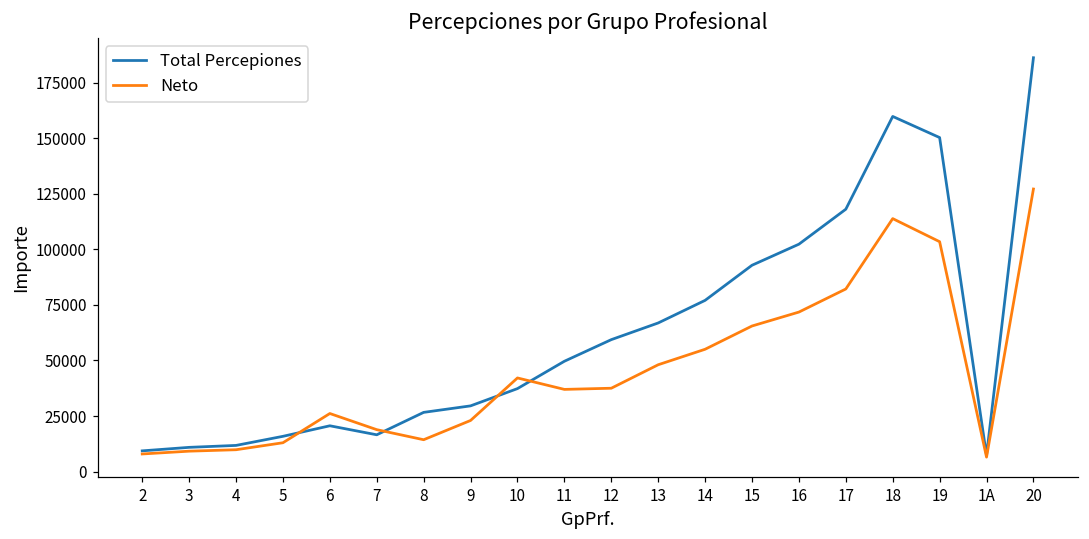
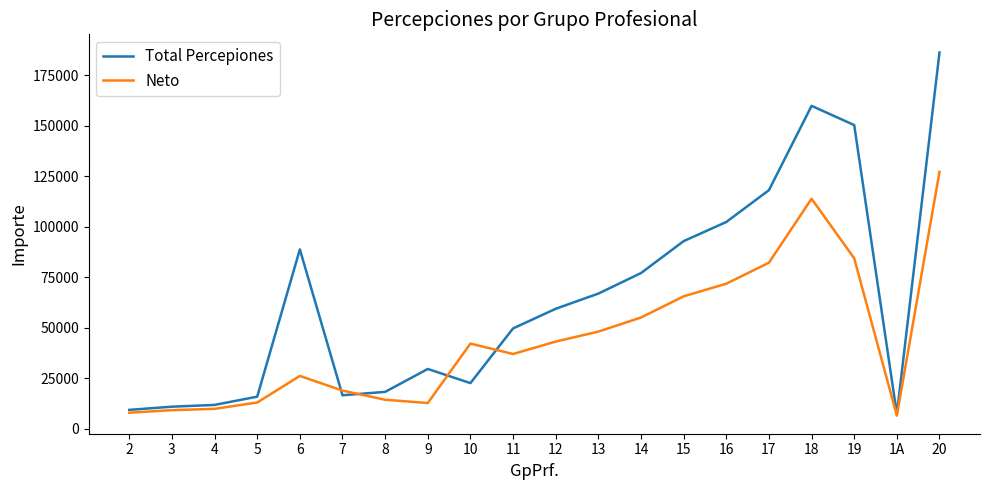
Total Percepiones, 6: 21000 -> 89000
Total Percepiones, 8: 27000 -> 18000
Neto, 9: 23000 -> 13000
Total Percepiones, 10: 37000 -> 23000
Neto, 12: 38000 -> 43000
Neto, 19: 103000 -> 84000
